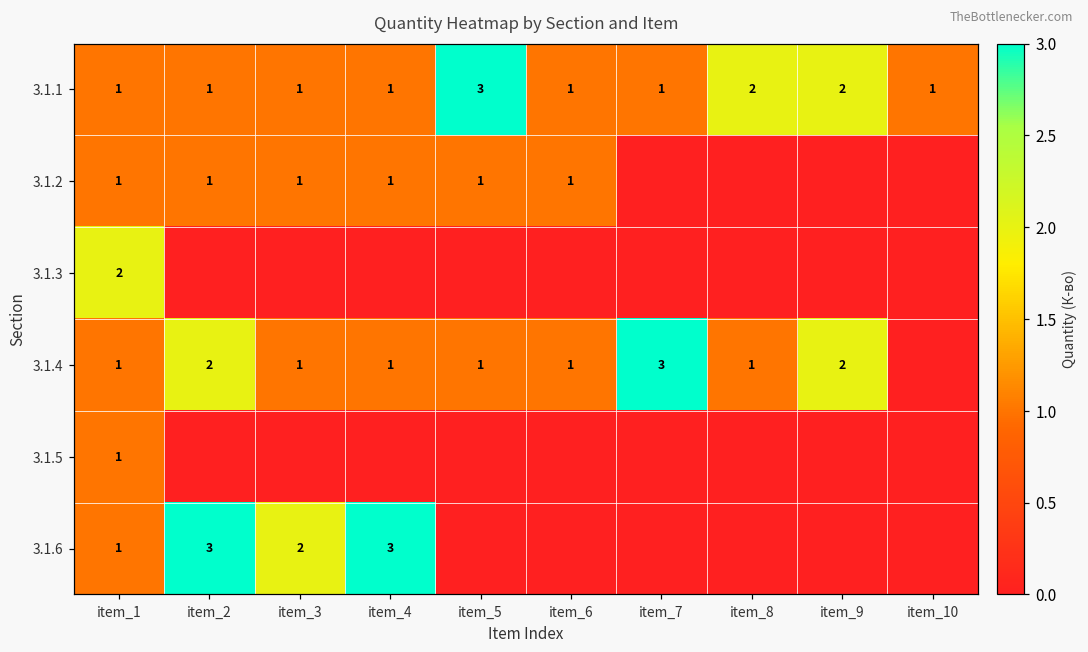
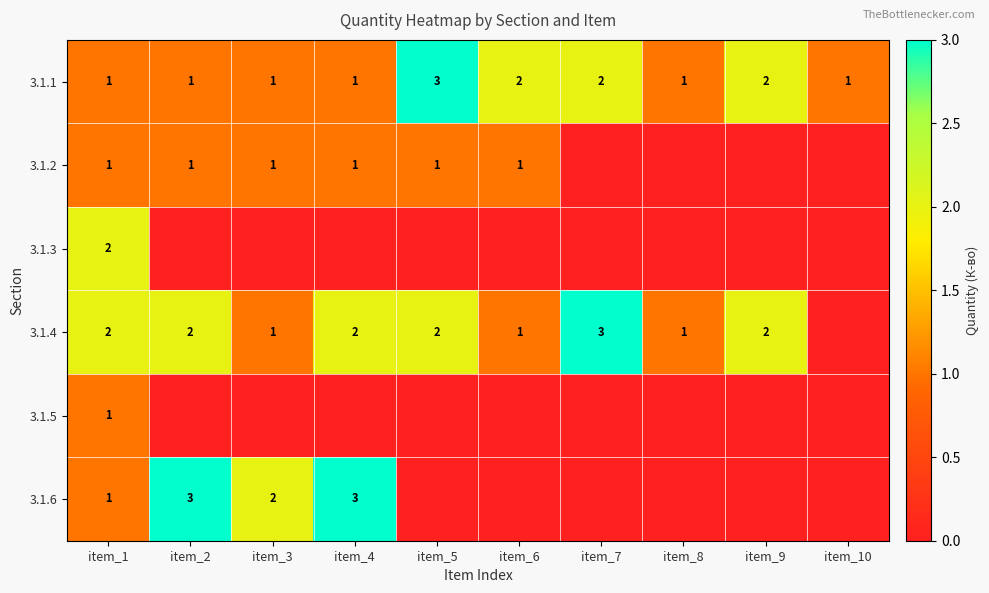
3.1.1, item_6: 1 -> 2
3.1.1, item_7: 1 -> 2
3.1.1, item_8: 2 -> 1
3.1.4, item_1: 1 -> 2
3.1.4, item_4: 1 -> 2
3.1.4, item_5: 1 -> 2
